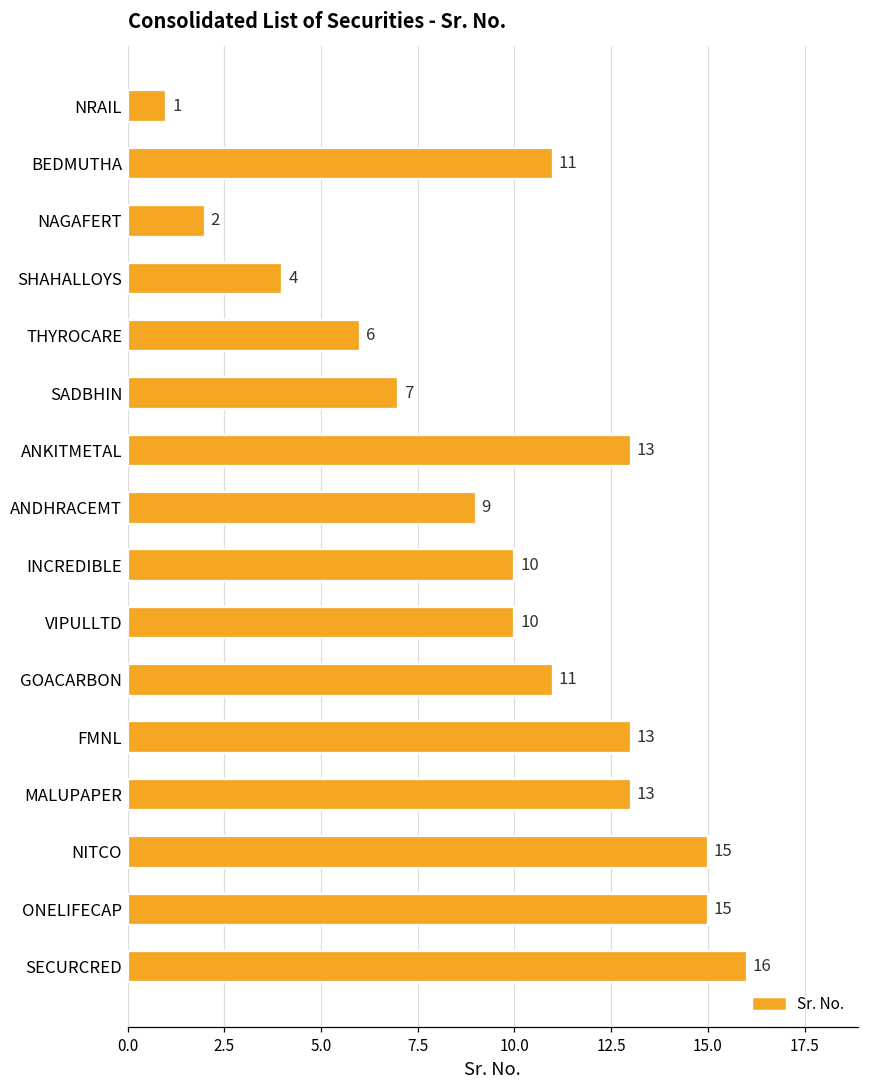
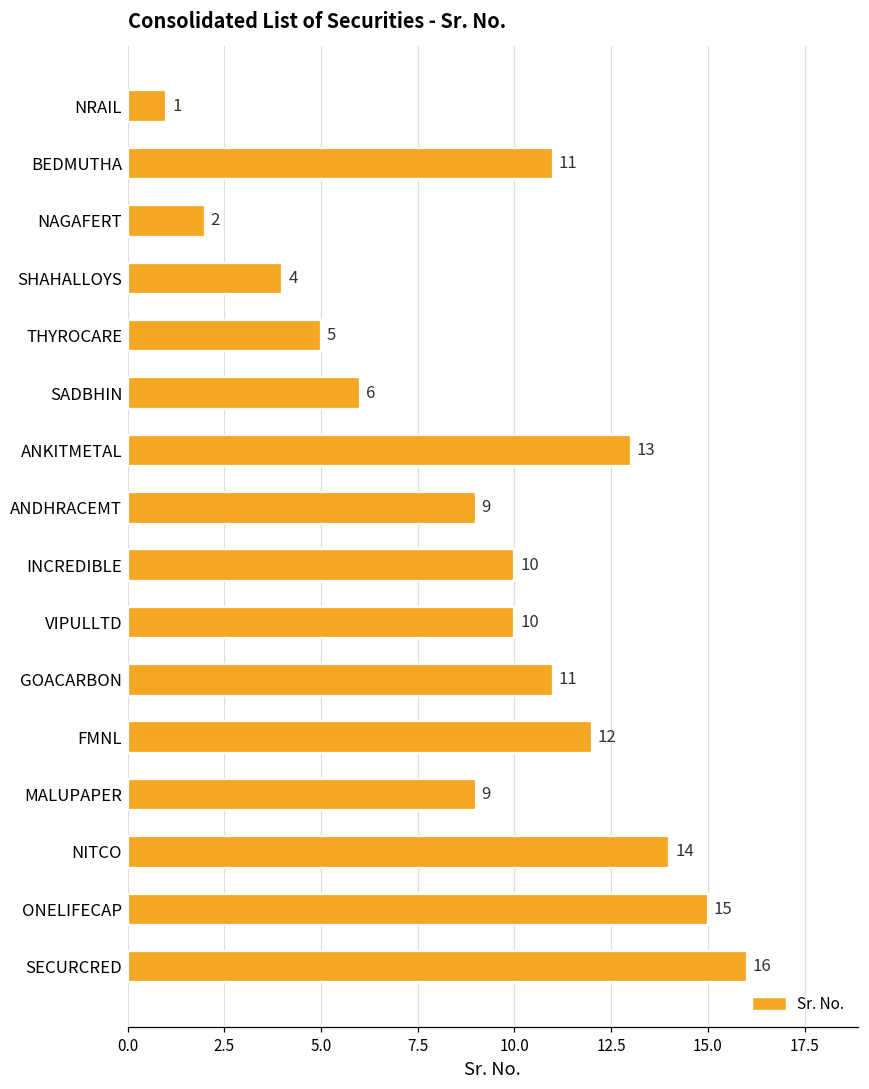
THYROCARE: 6 -> 5
SADBHIN: 7 -> 6
FMNL: 13 -> 12
MALUPAPER: 13 -> 9
NITCO: 15 -> 14
